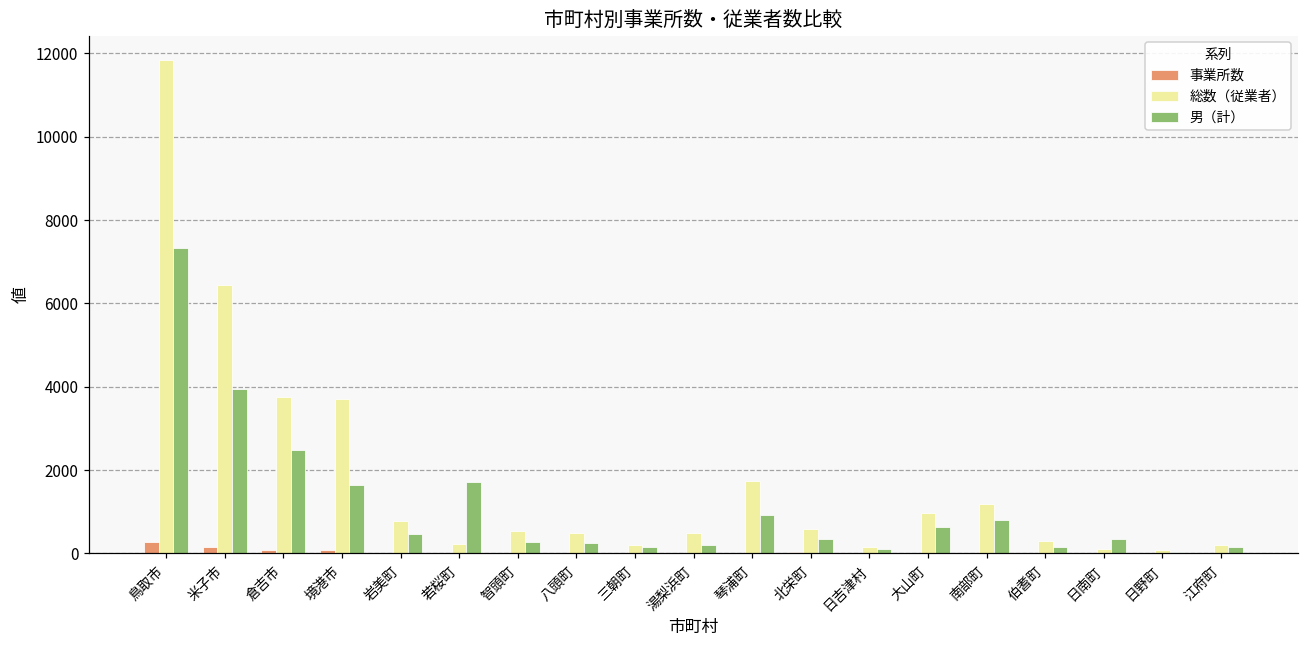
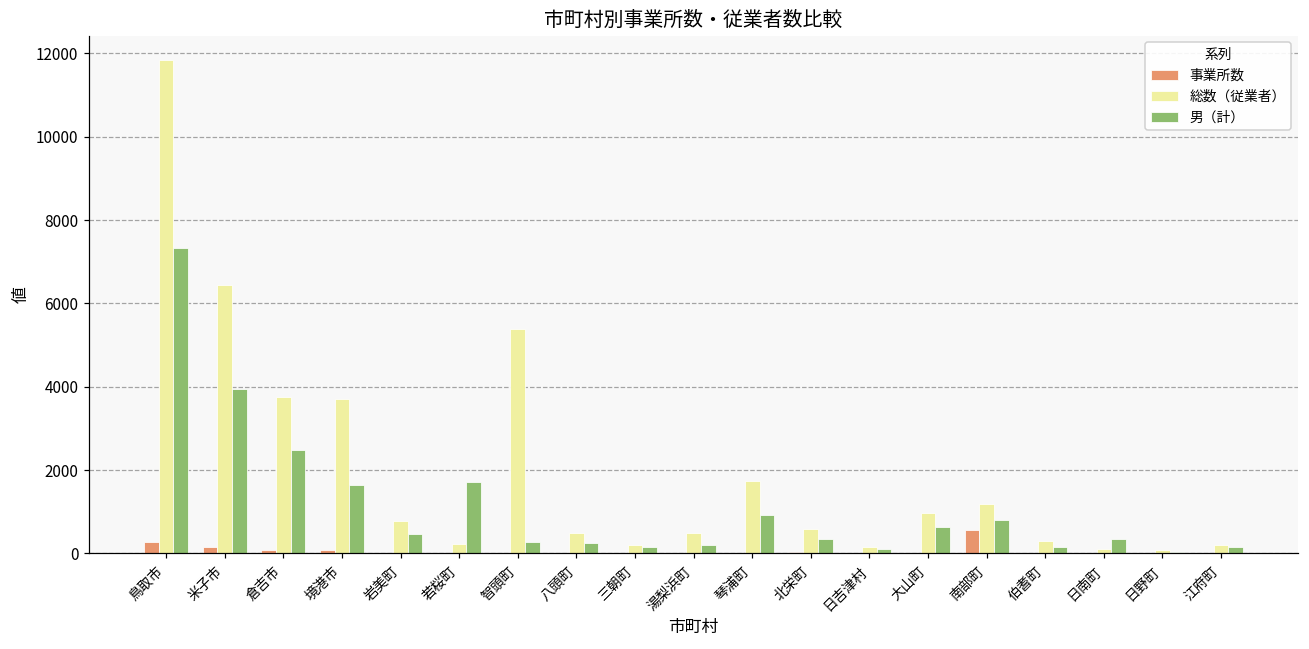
総数（従業者）, 智頭町: 500 -> 5400
事業所数, 南部町: 0 -> 600
